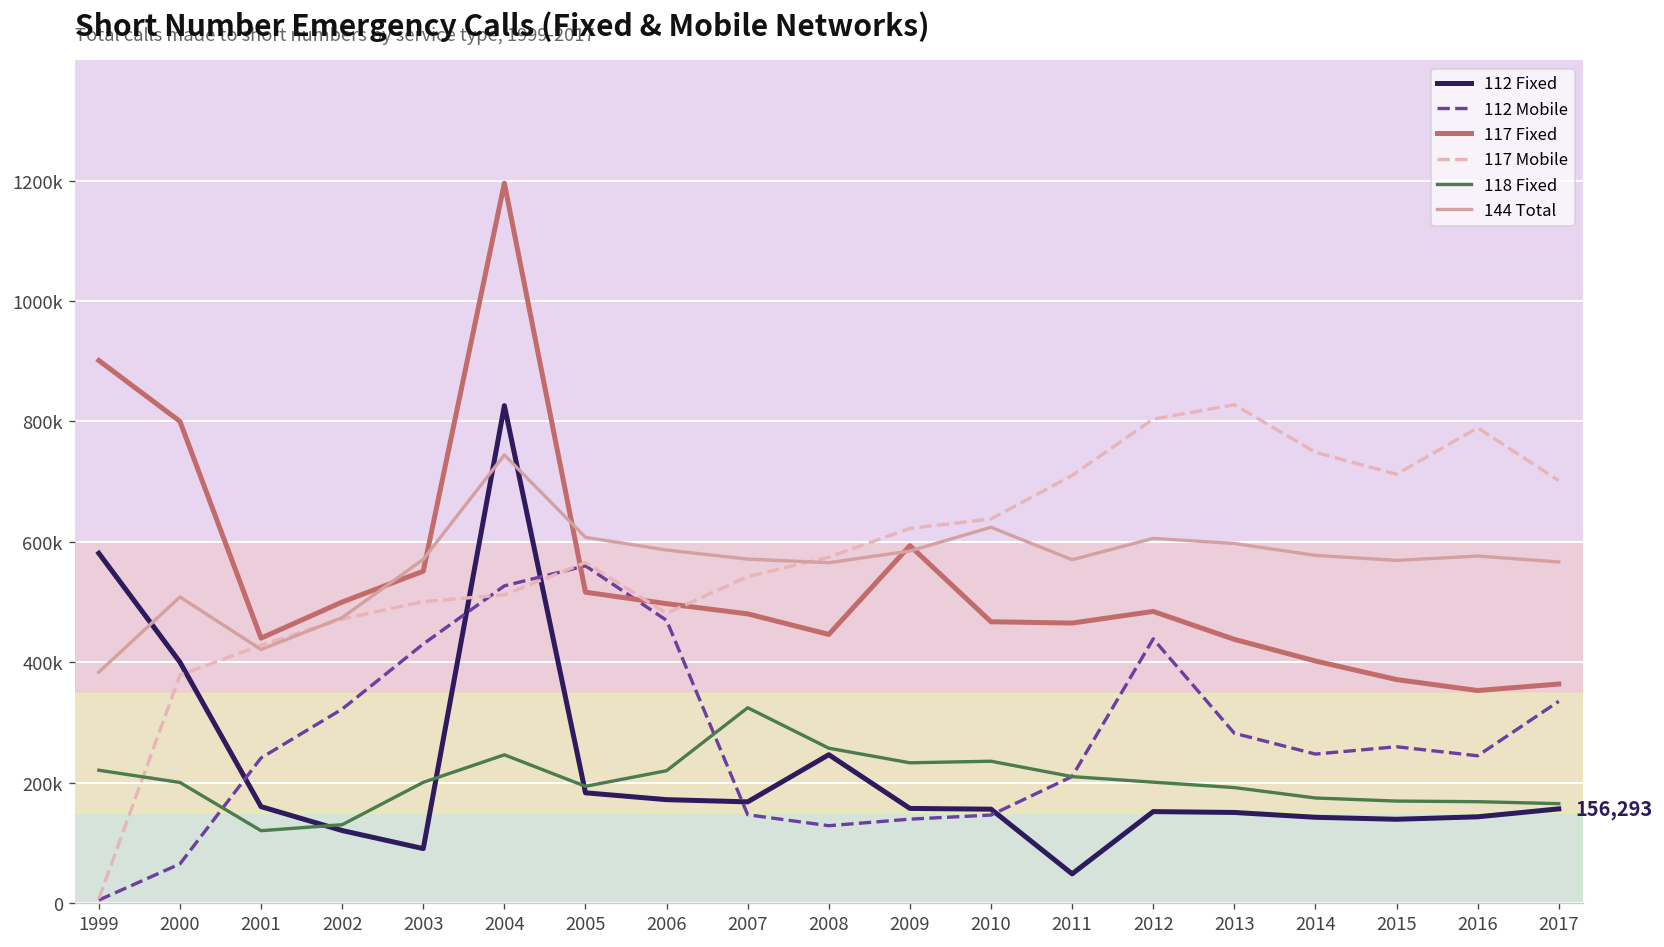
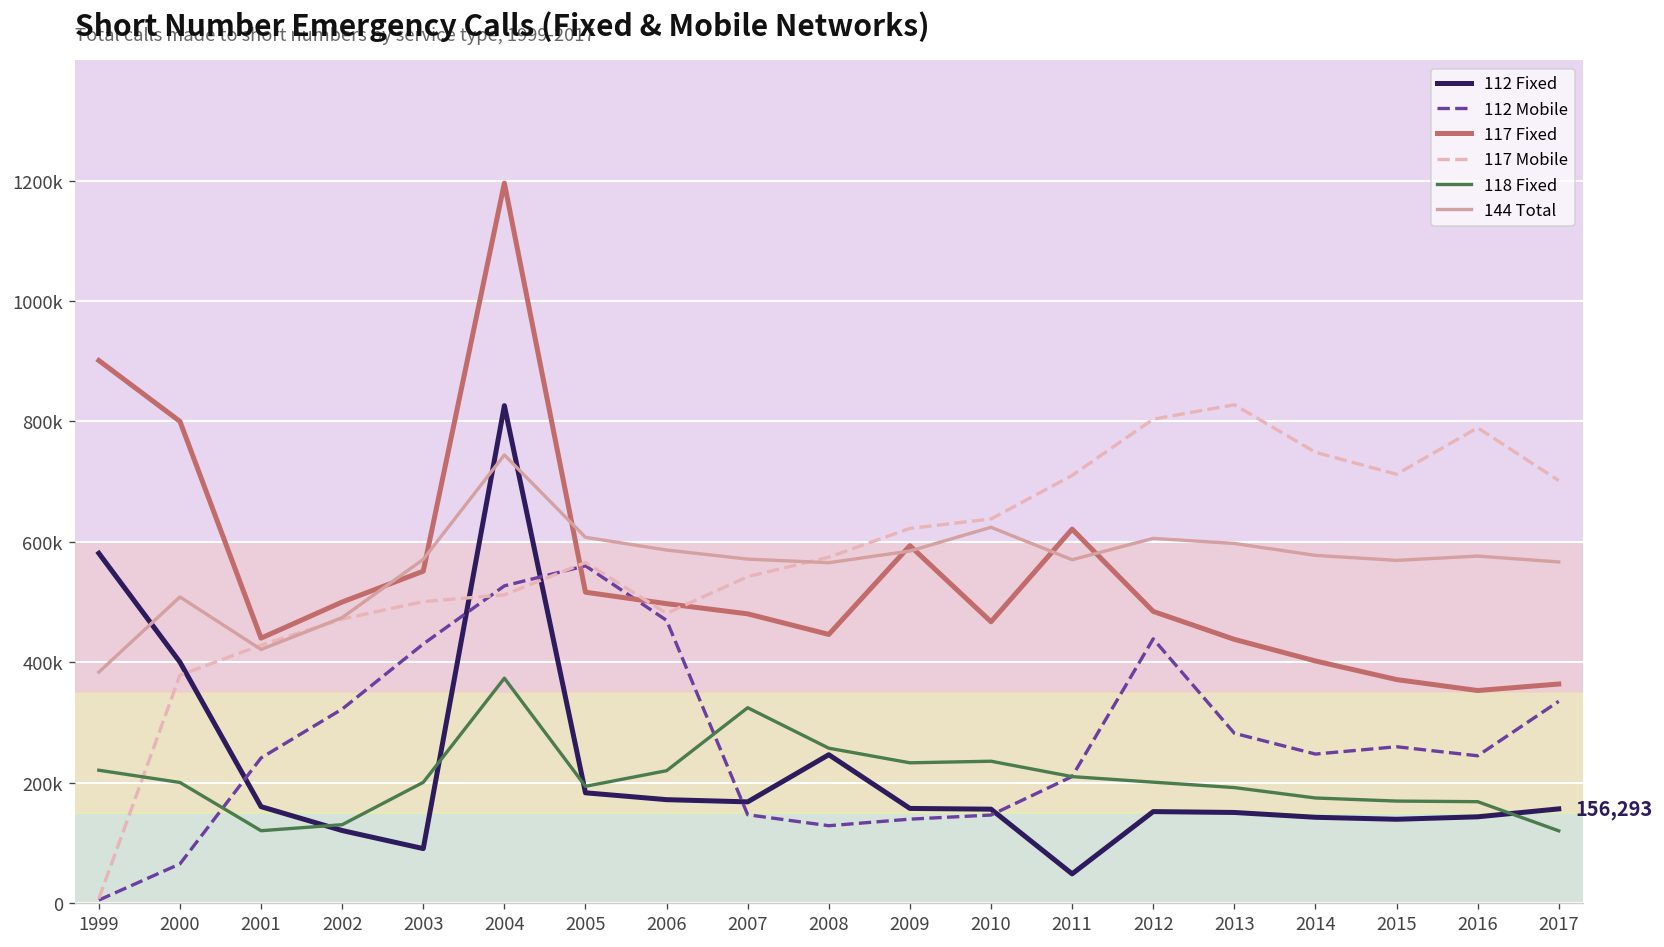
118 Fixed, 2004: 250000 -> 370000
117 Fixed, 2011: 470000 -> 620000
118 Fixed, 2017: 160000 -> 120000
